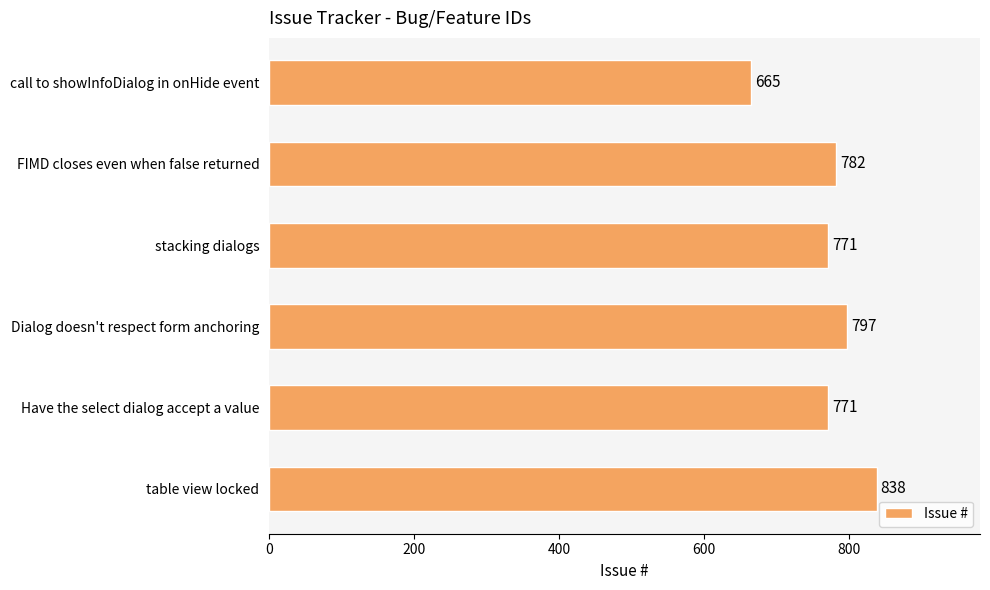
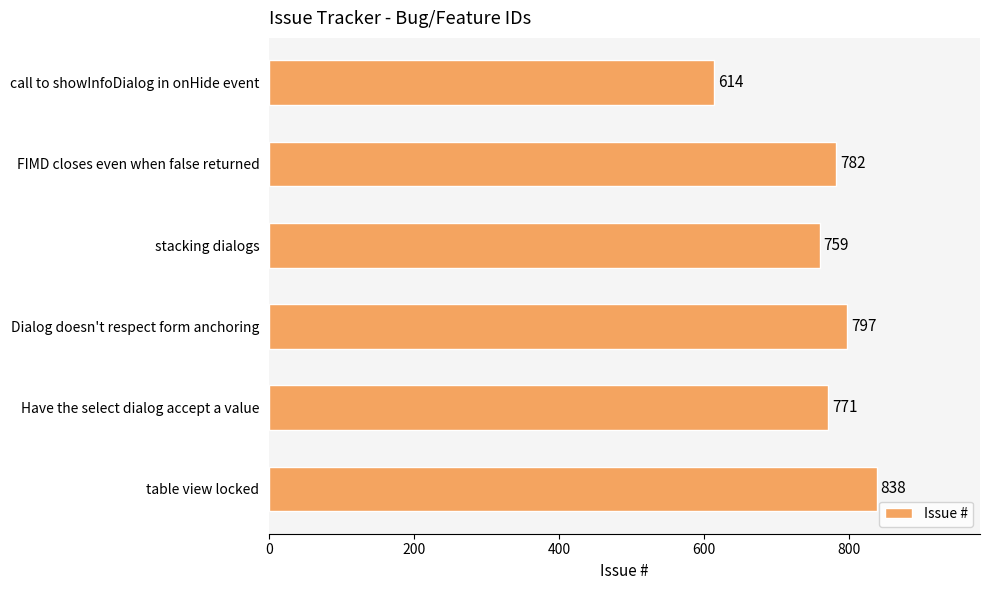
call to showInfoDialog in onHide event: 665 -> 614
stacking dialogs: 771 -> 759
